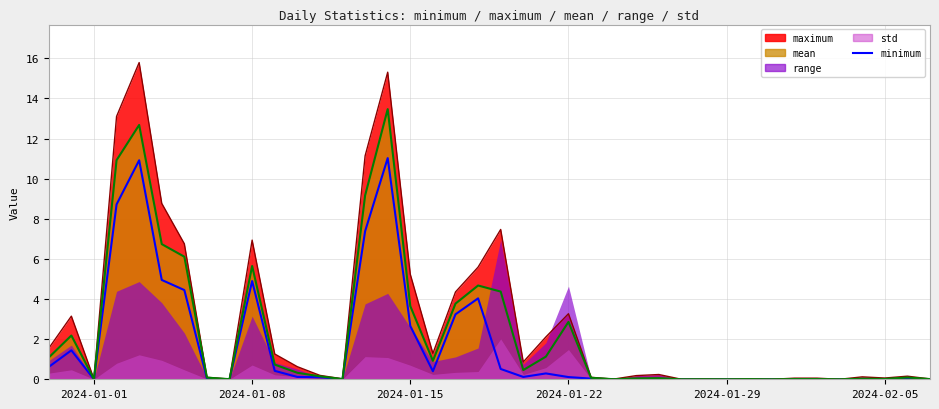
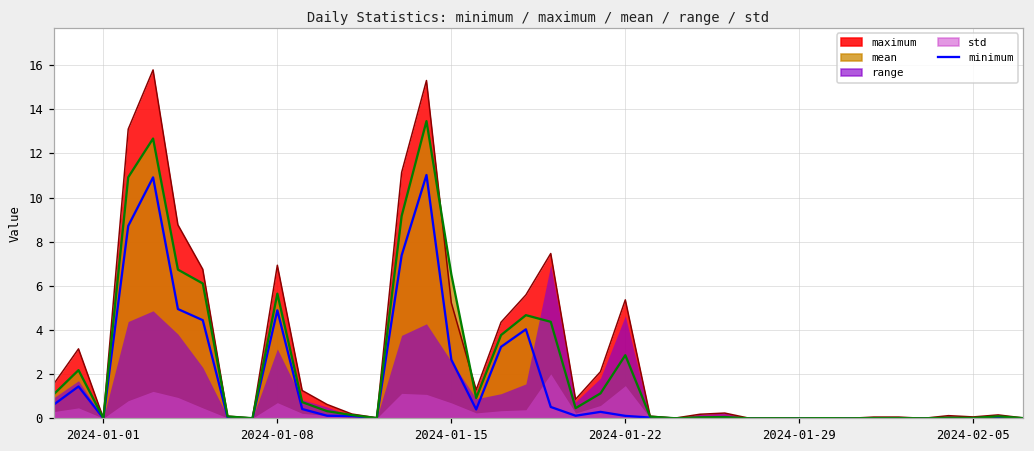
mean, 2024-01-15: 3.6 -> 6.5
maximum, 2024-01-22: 3.3 -> 5.4
